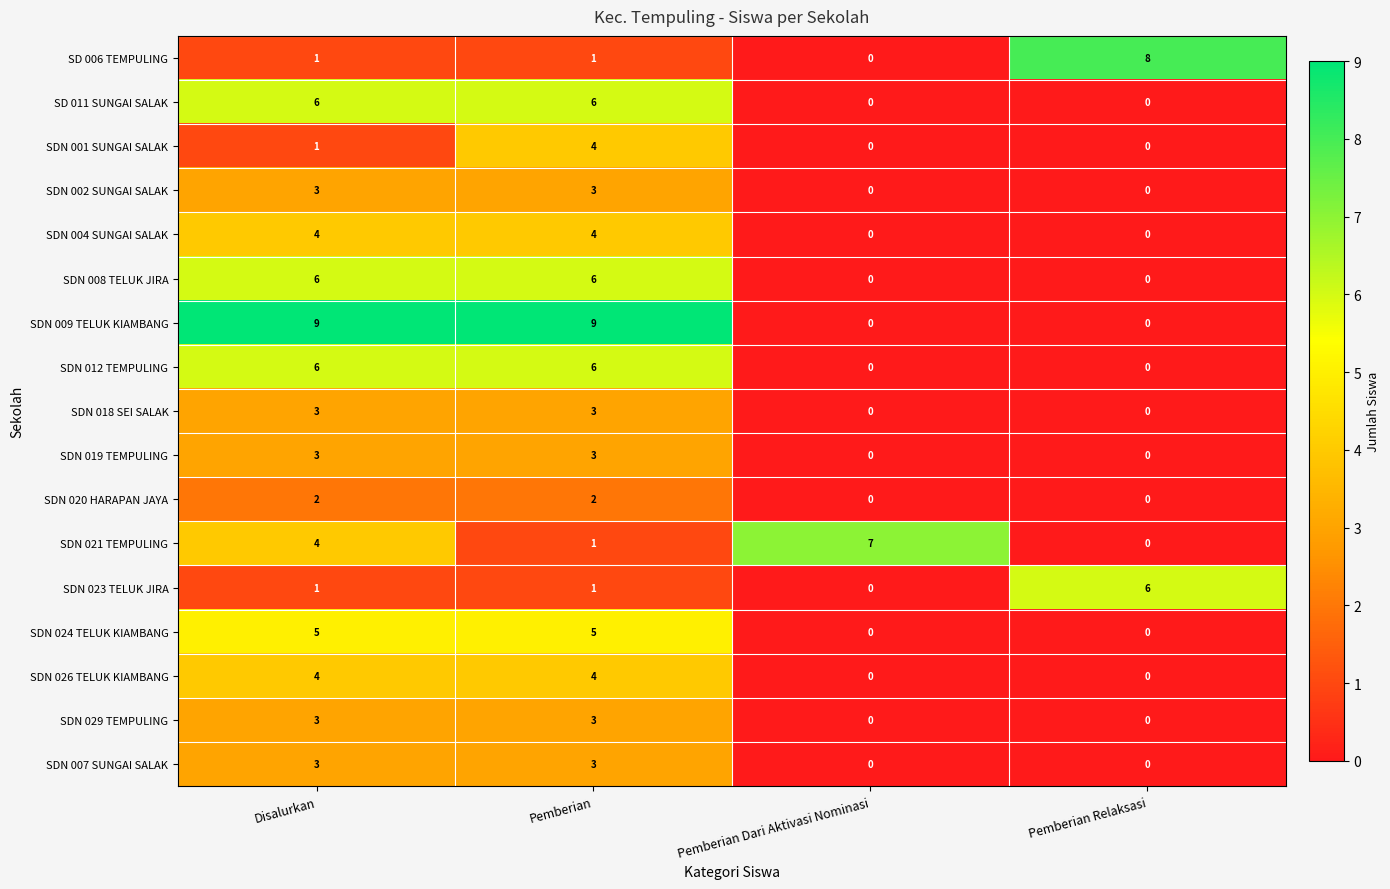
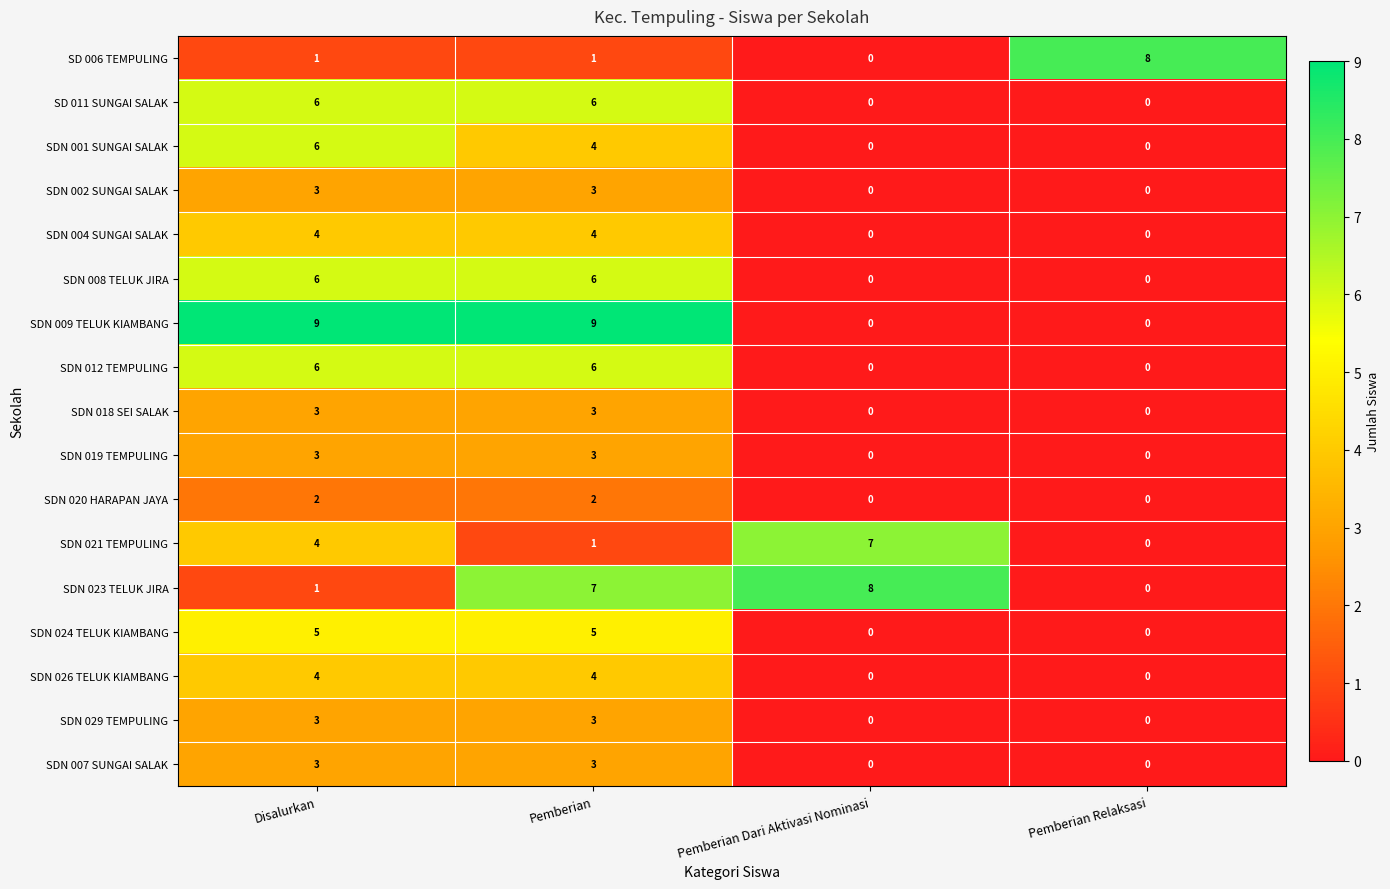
SDN 001 SUNGAI SALAK, Disalurkan: 1 -> 6
SDN 023 TELUK JIRA, Pemberian: 1 -> 7
SDN 023 TELUK JIRA, Pemberian Dari Aktivasi Nominasi: 0 -> 8
SDN 023 TELUK JIRA, Pemberian Relaksasi: 6 -> 0
